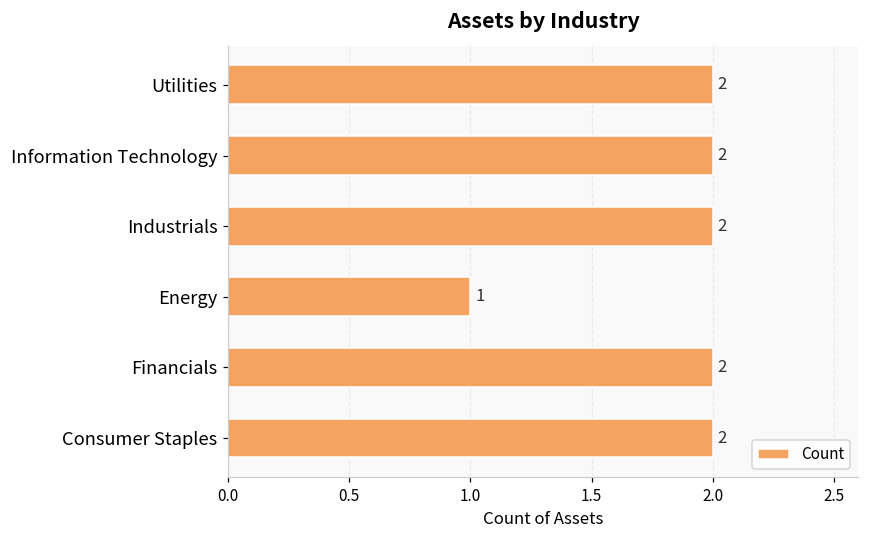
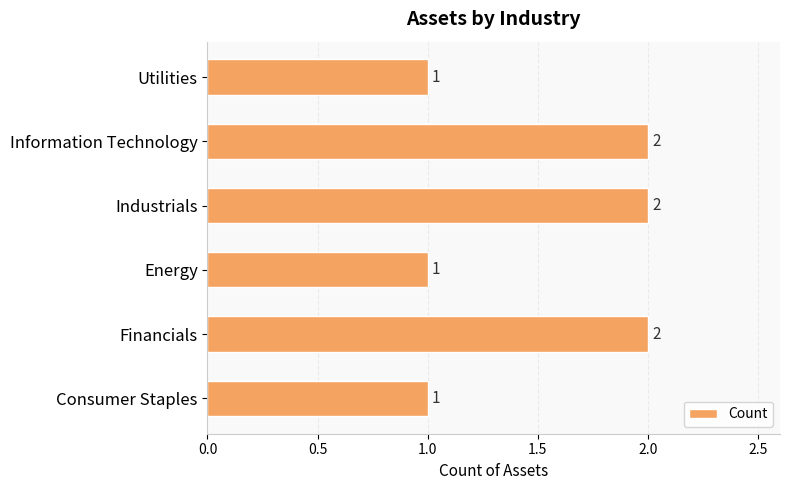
Utilities: 2 -> 1
Consumer Staples: 2 -> 1
